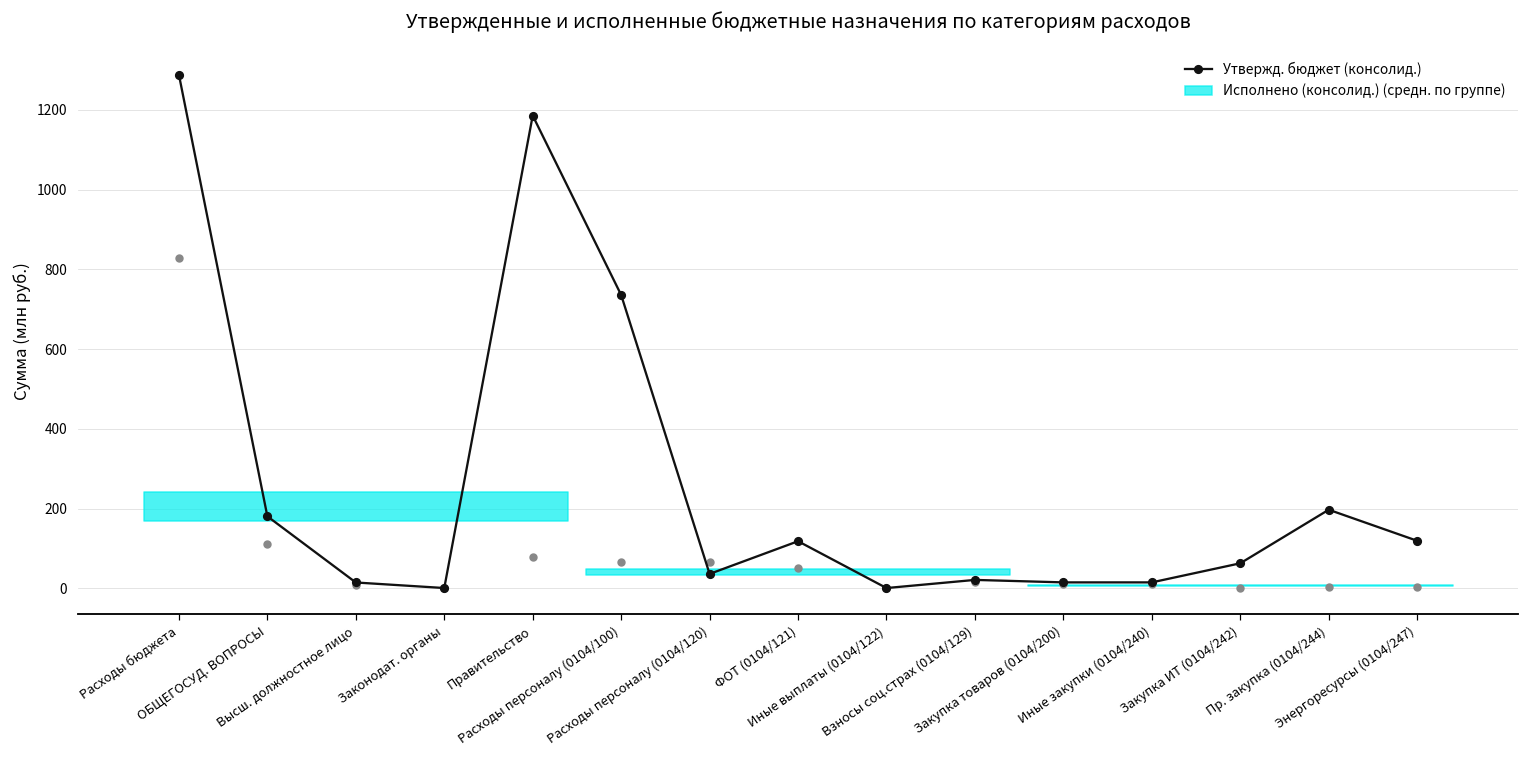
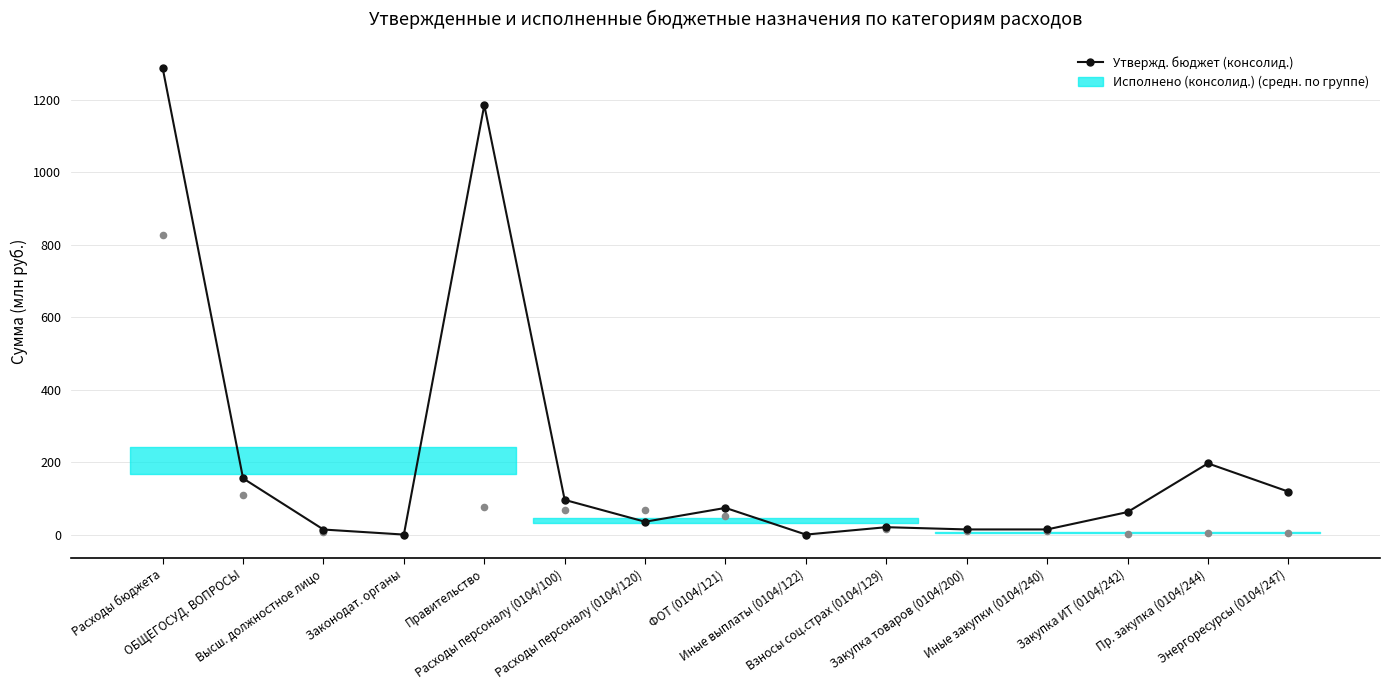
Утвержд. бюджет (консолид.), ОБЩЕГОСУД. ВОПРОСЫ: 180 -> 160
Утвержд. бюджет (консолид.), Расходы персоналу (0104/100): 740 -> 100
Утвержд. бюджет (консолид.), ФОТ (0104/121): 120 -> 70
